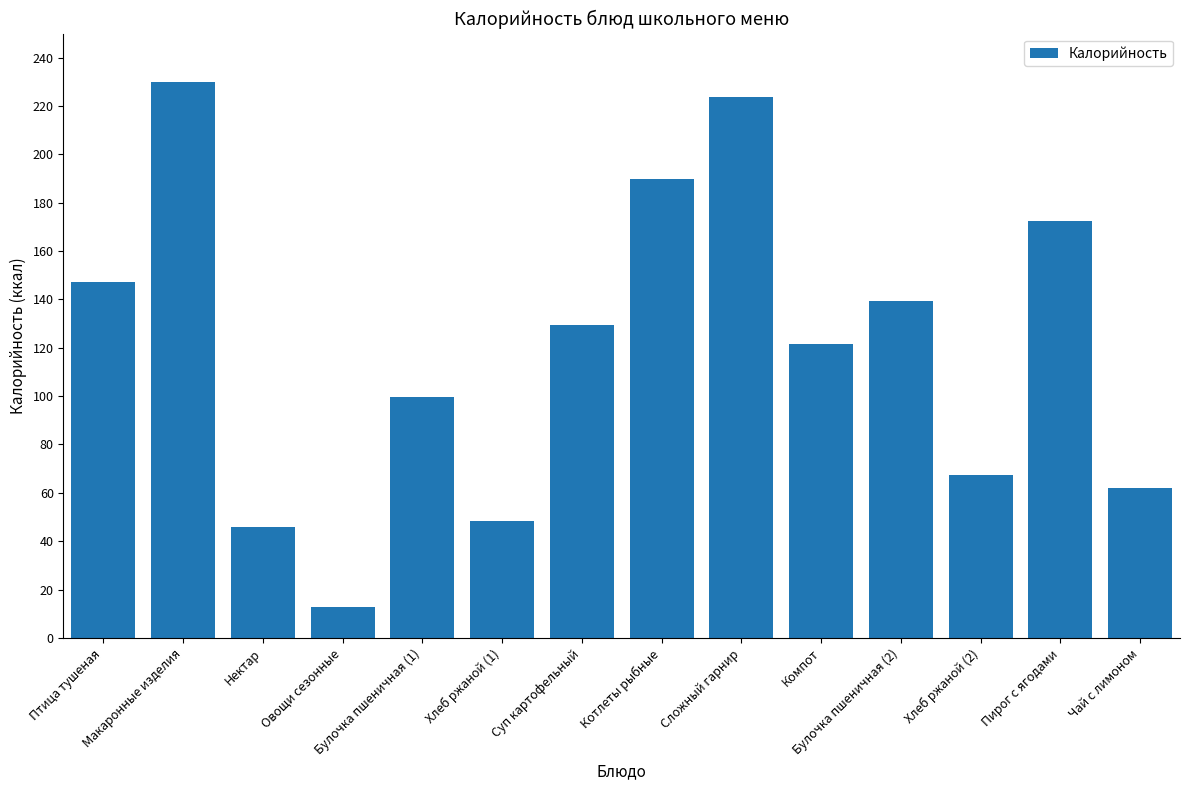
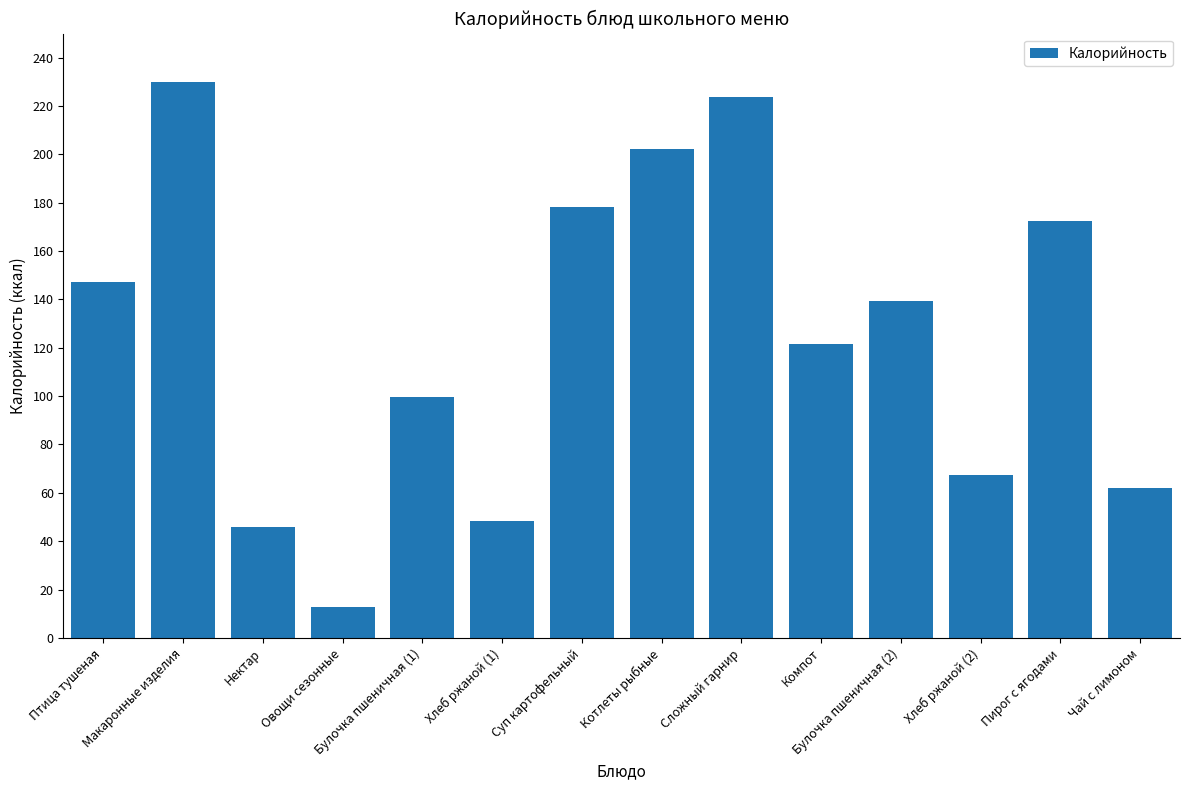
Суп картофельный: 129 -> 178
Котлеты рыбные: 190 -> 202
